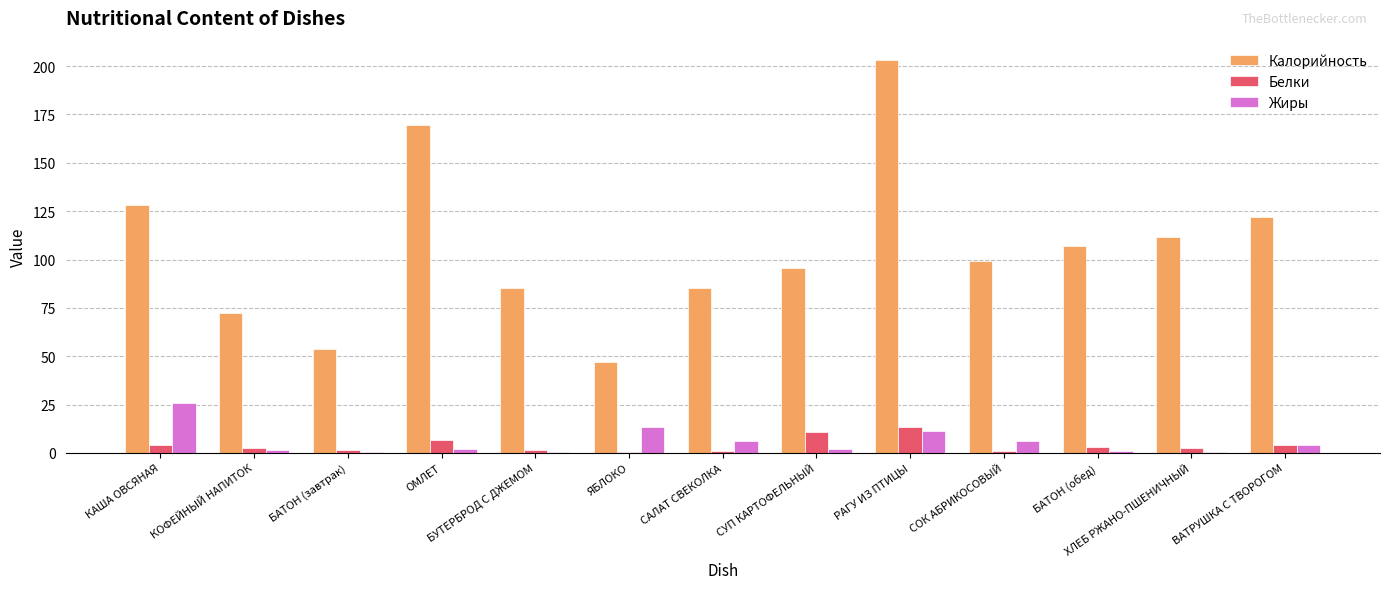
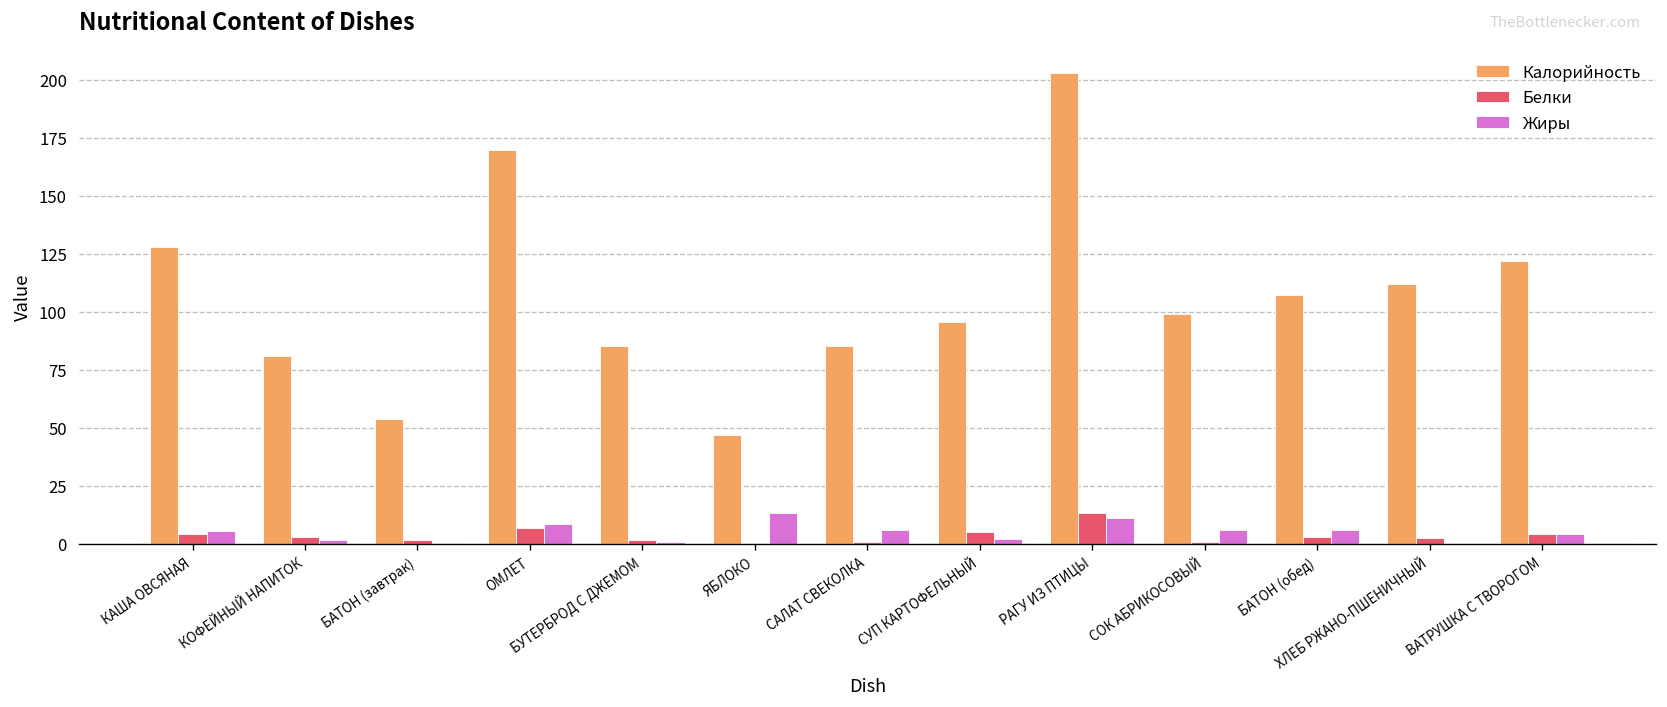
Жиры, КАША ОВСЯНАЯ: 26 -> 5
Калорийность, КОФЕЙНЫЙ НАПИТОК: 73 -> 81
Жиры, ОМЛЕТ: 2 -> 8
Белки, СУП КАРТОФЕЛЬНЫЙ: 11 -> 5
Жиры, БАТОН (обед): 1 -> 6
